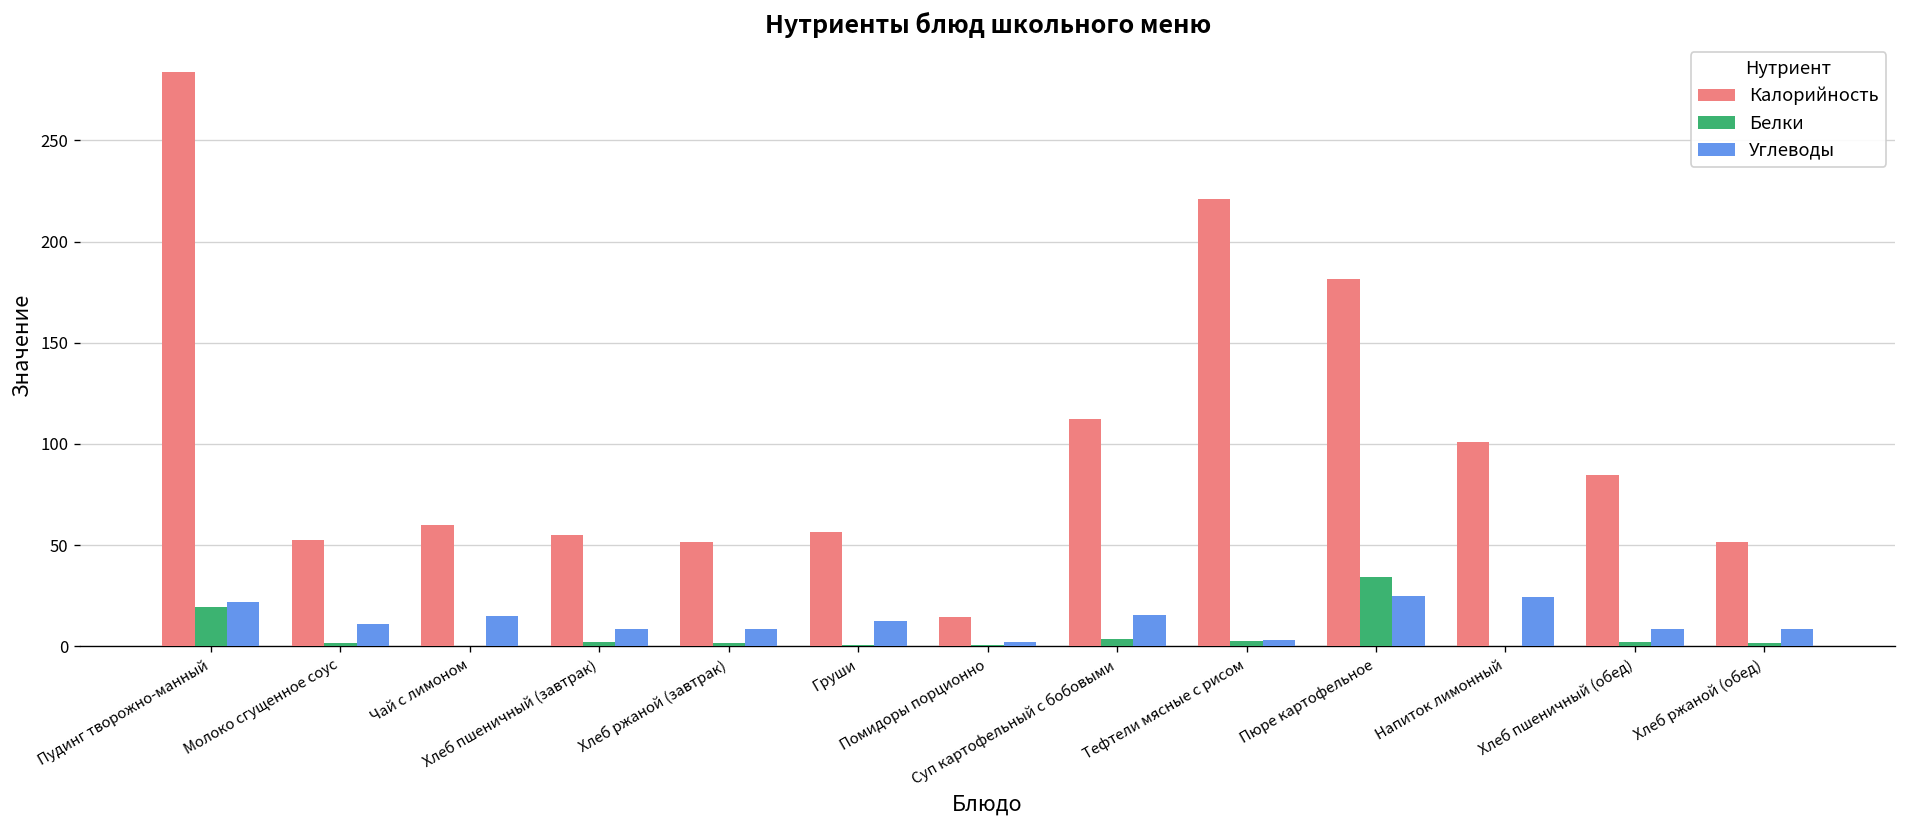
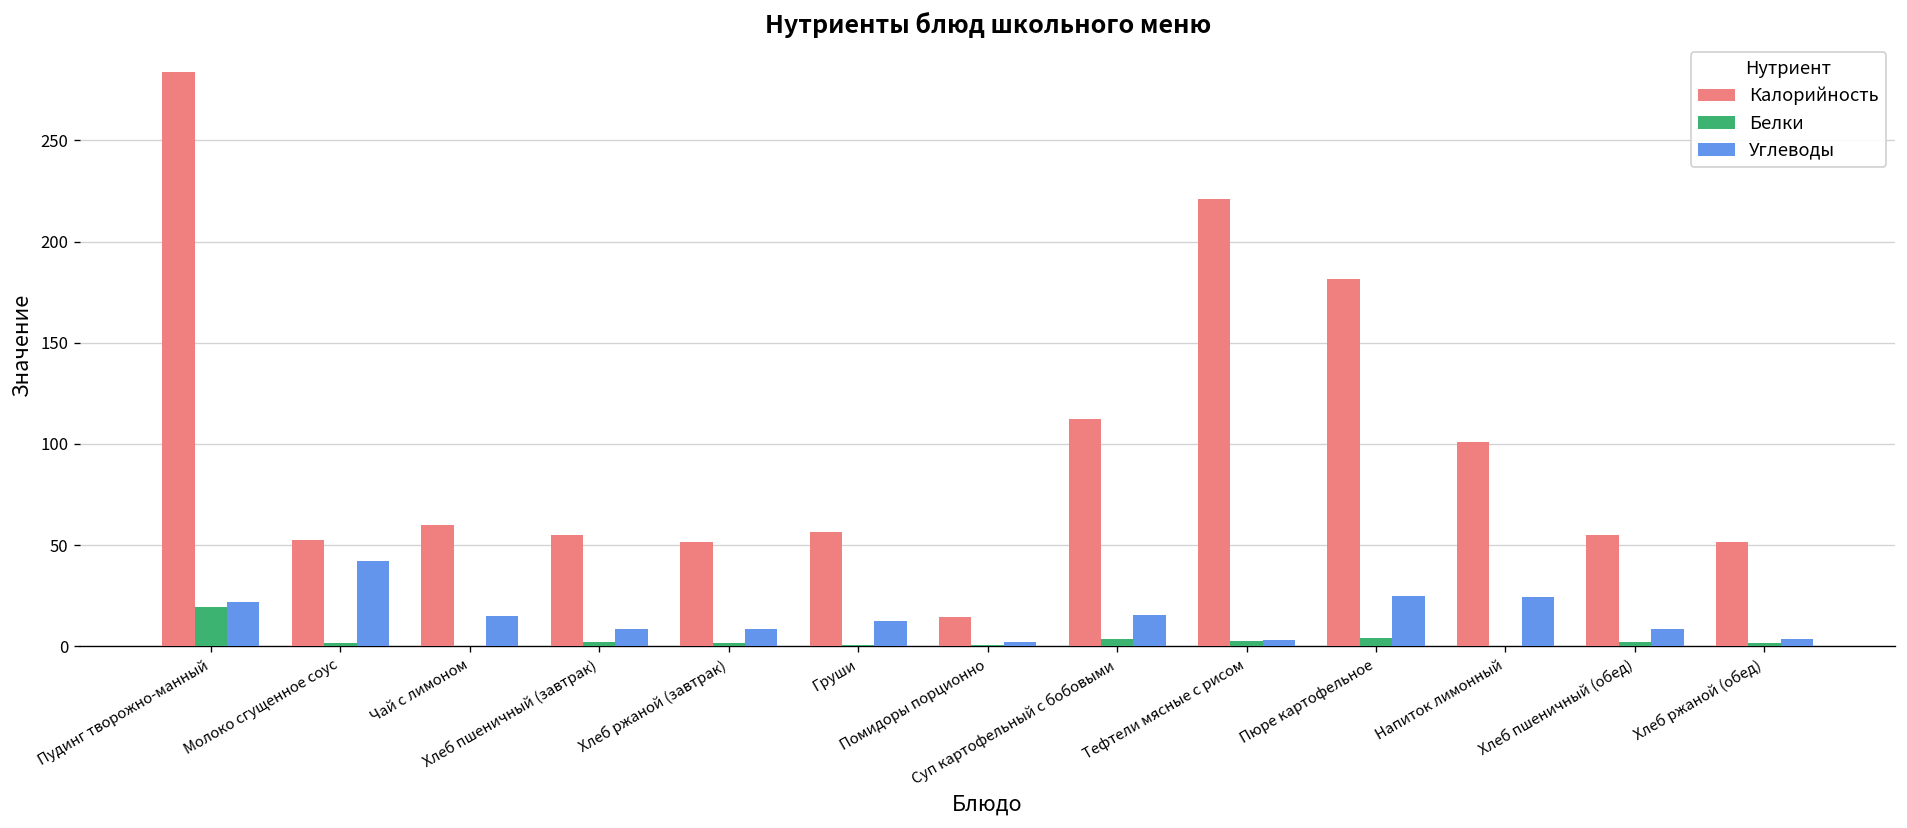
Углеводы, Молоко сгущенное соус: 11 -> 42
Белки, Пюре картофельное: 34 -> 4
Калорийность, Хлеб пшеничный (обед): 85 -> 55
Углеводы, Хлеб ржаной (обед): 9 -> 4
